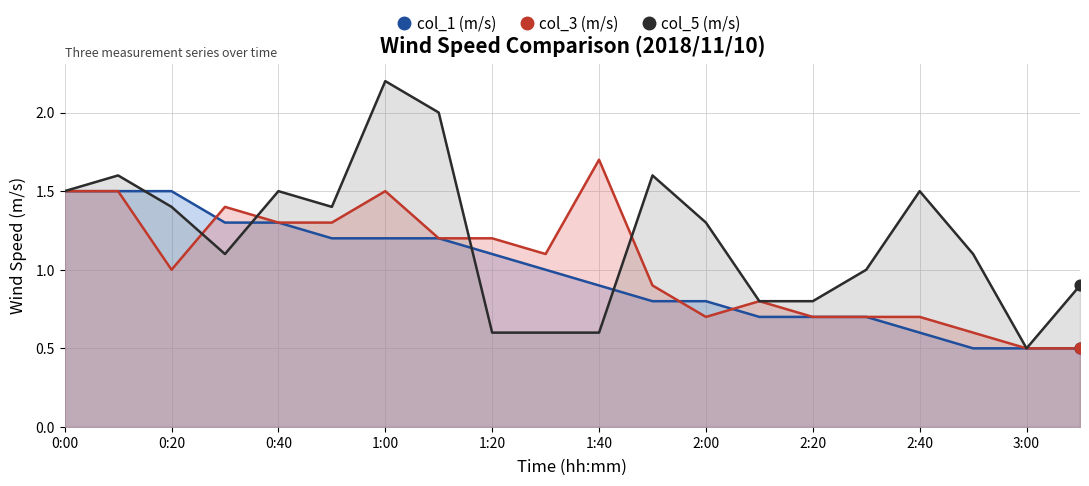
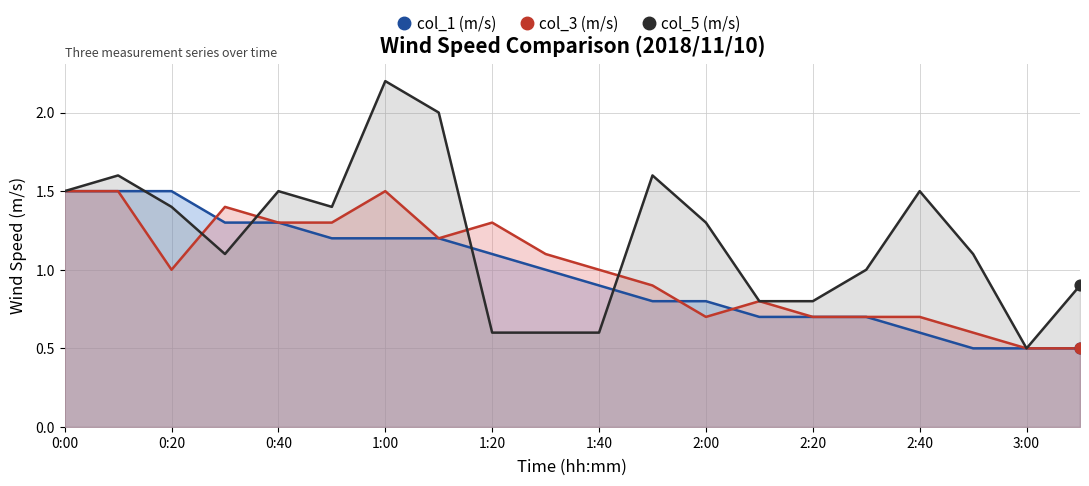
col_3 (m/s), 1:20: 1.2 -> 1.3
col_3 (m/s), 1:40: 1.7 -> 1.0
